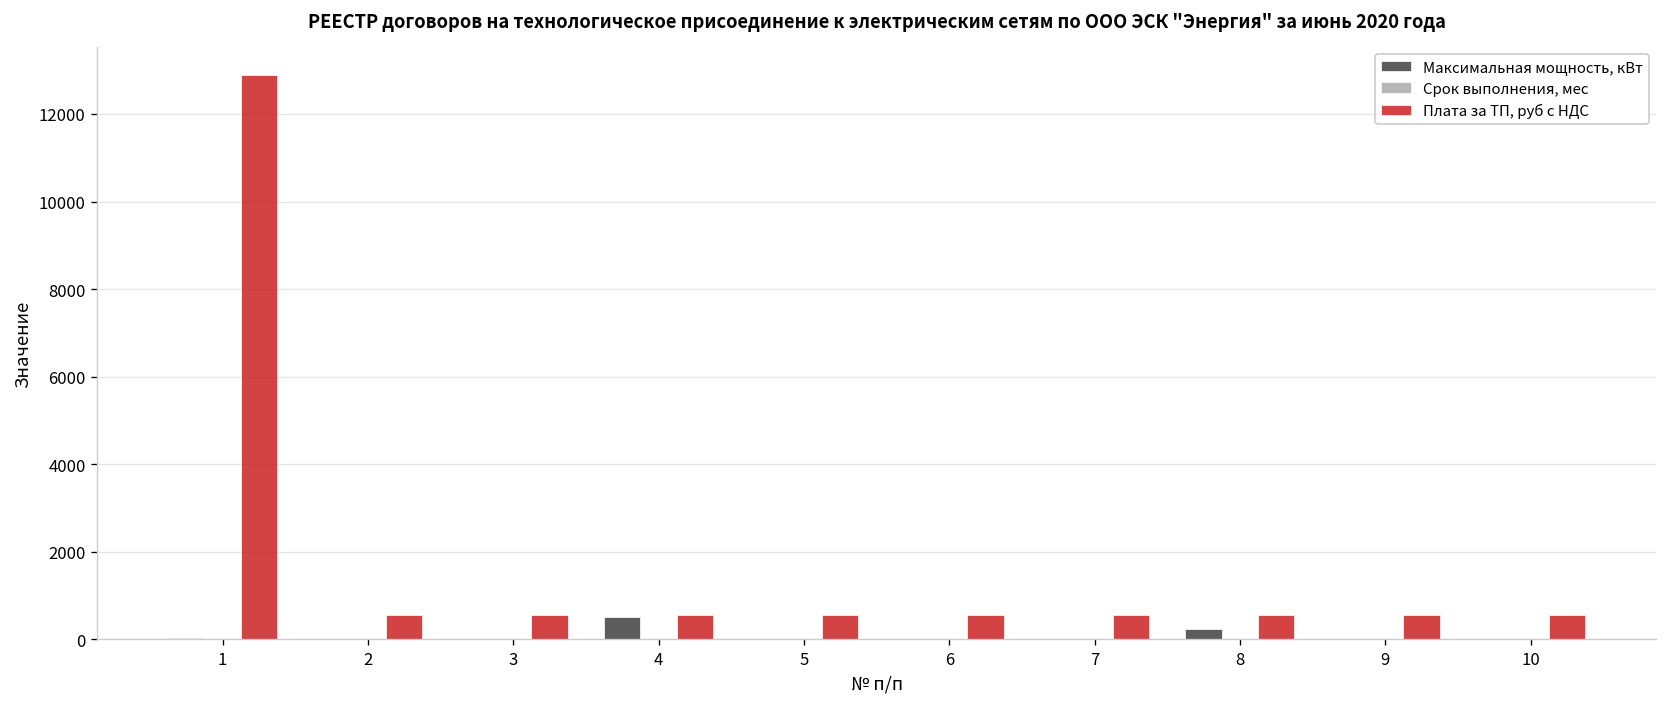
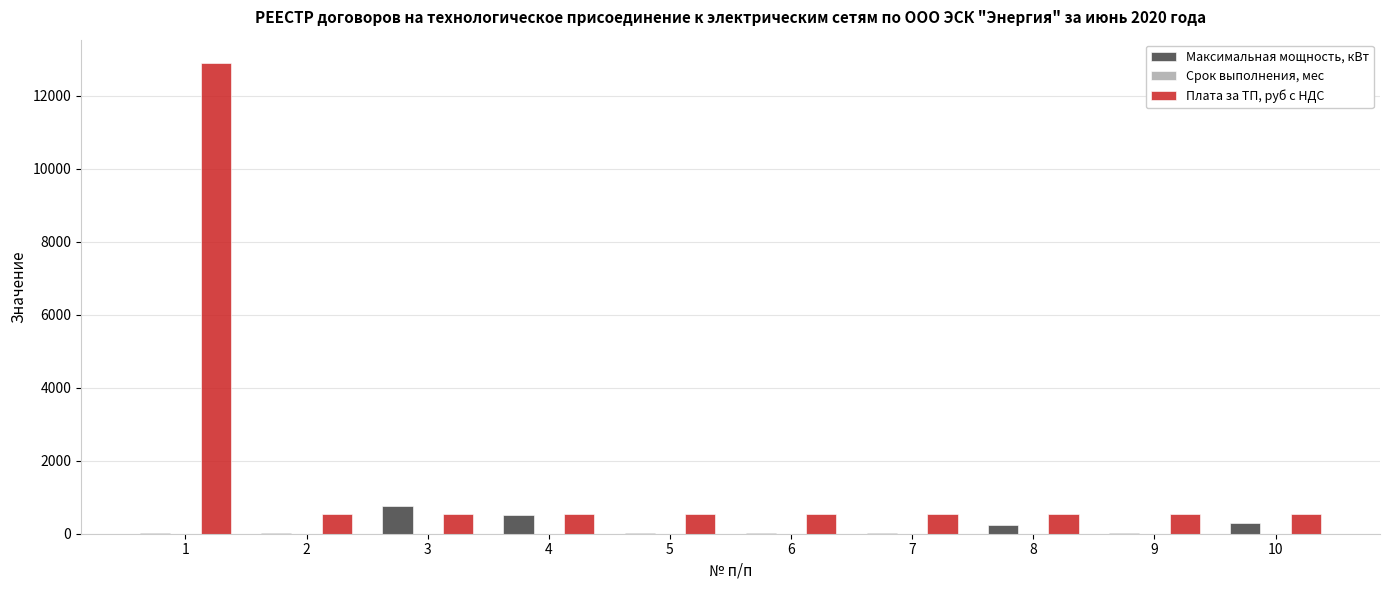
Максимальная мощность, кВт, 3: 0 -> 800
Максимальная мощность, кВт, 10: 0 -> 300
